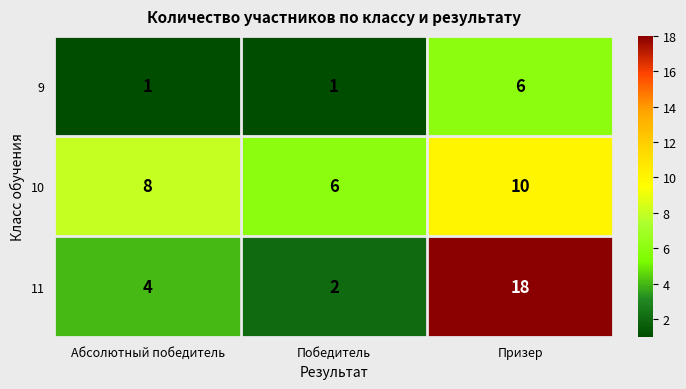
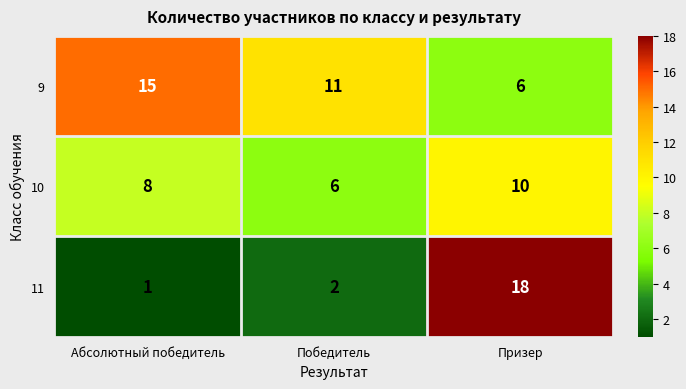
9, Абсолютный победитель: 1 -> 15
9, Победитель: 1 -> 11
11, Абсолютный победитель: 4 -> 1
